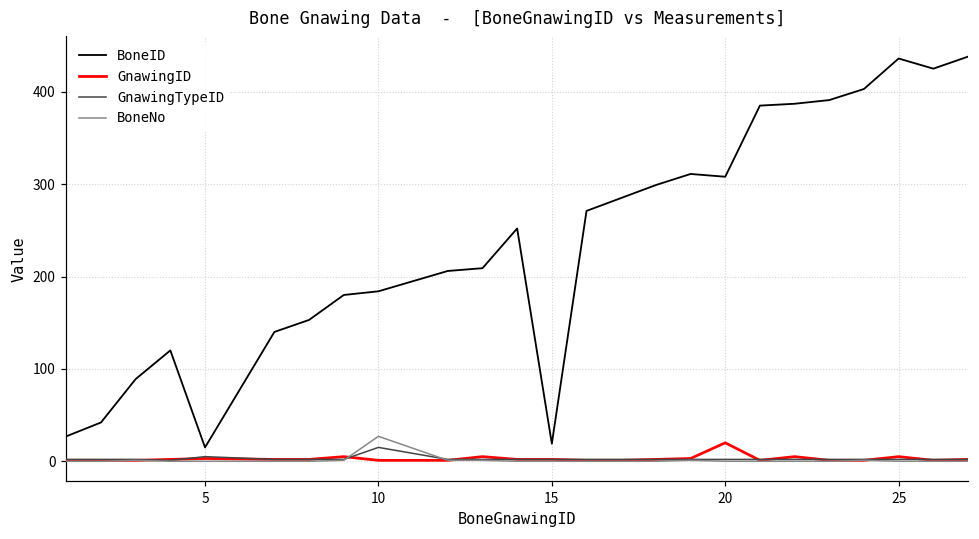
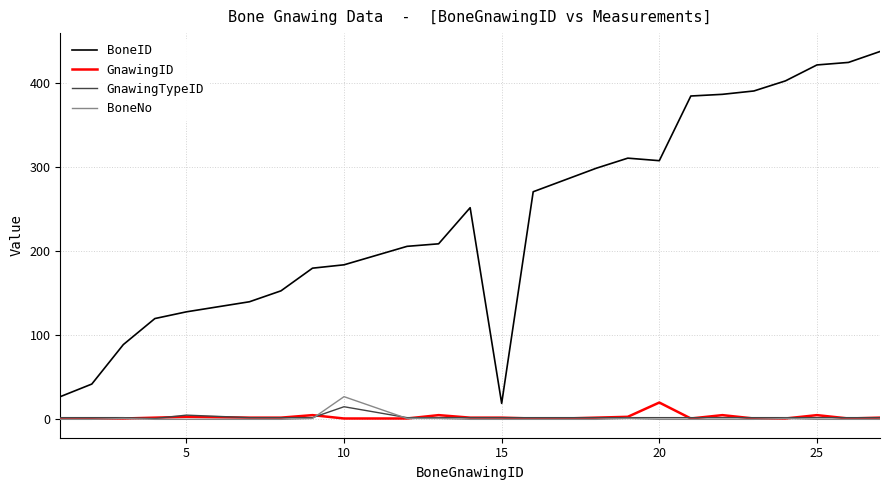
BoneID, 5: 20 -> 130
BoneID, 25: 440 -> 420
